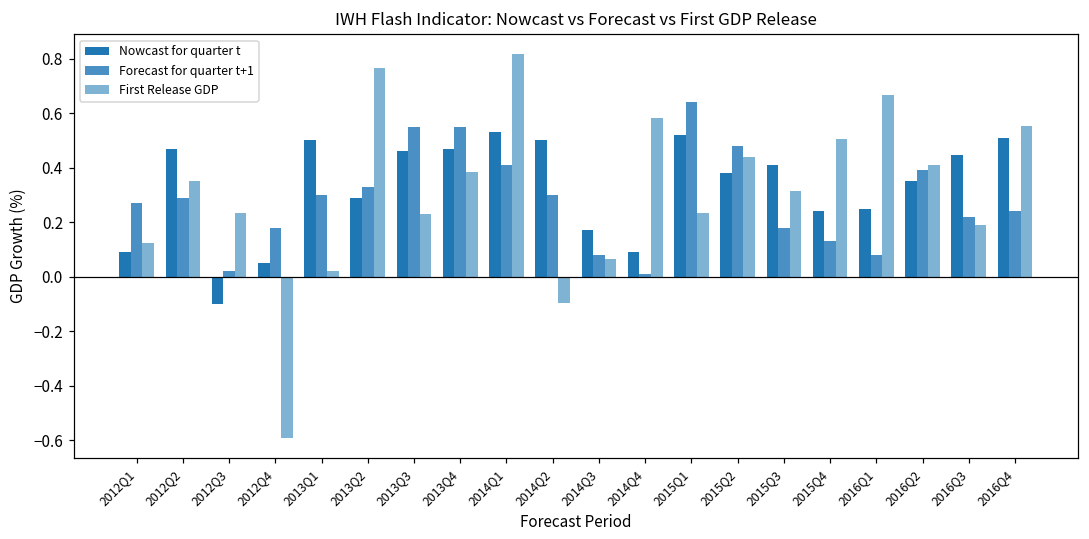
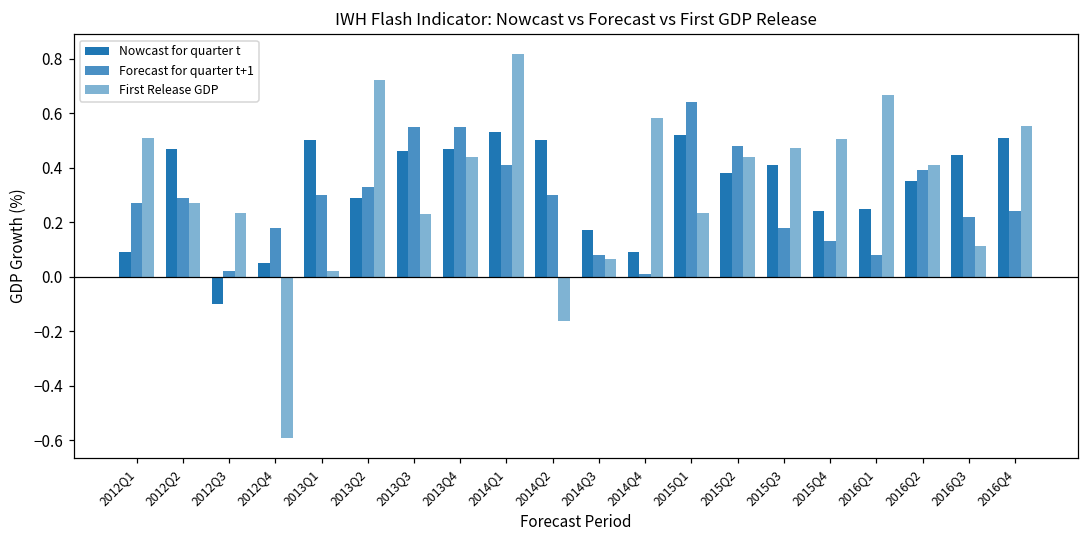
First Release GDP, 2012Q1: 0.12 -> 0.51
First Release GDP, 2012Q2: 0.35 -> 0.27
First Release GDP, 2013Q2: 0.76 -> 0.72
First Release GDP, 2013Q4: 0.38 -> 0.44
First Release GDP, 2014Q2: -0.10 -> -0.16
First Release GDP, 2015Q3: 0.32 -> 0.47
First Release GDP, 2016Q3: 0.19 -> 0.11
